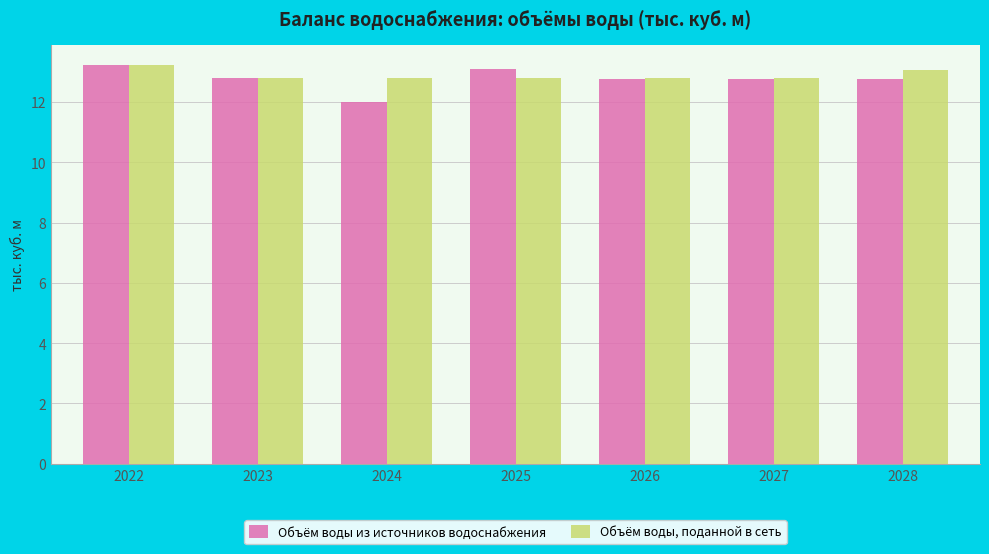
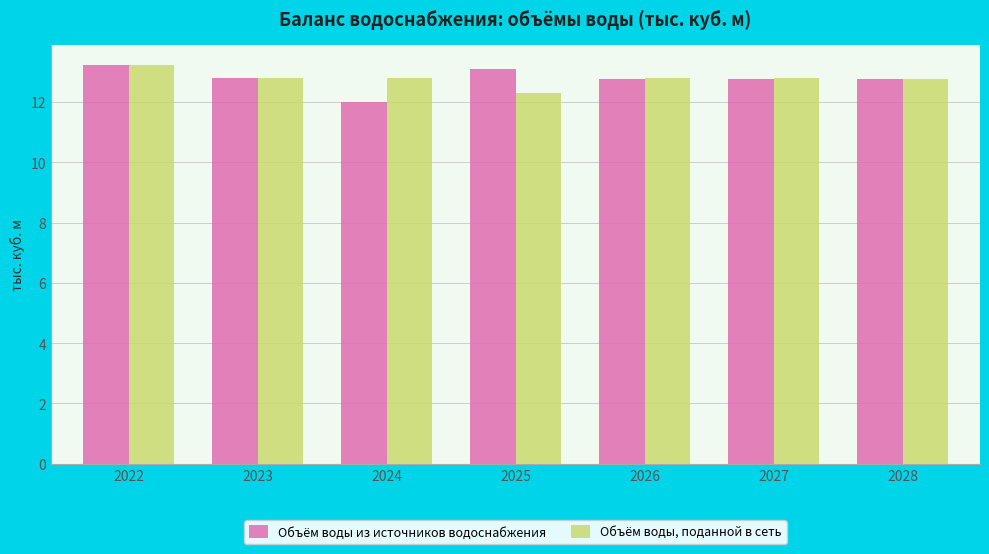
Объём воды, поданной в сеть, 2025: 12.8 -> 12.3
Объём воды, поданной в сеть, 2028: 13.0 -> 12.8
